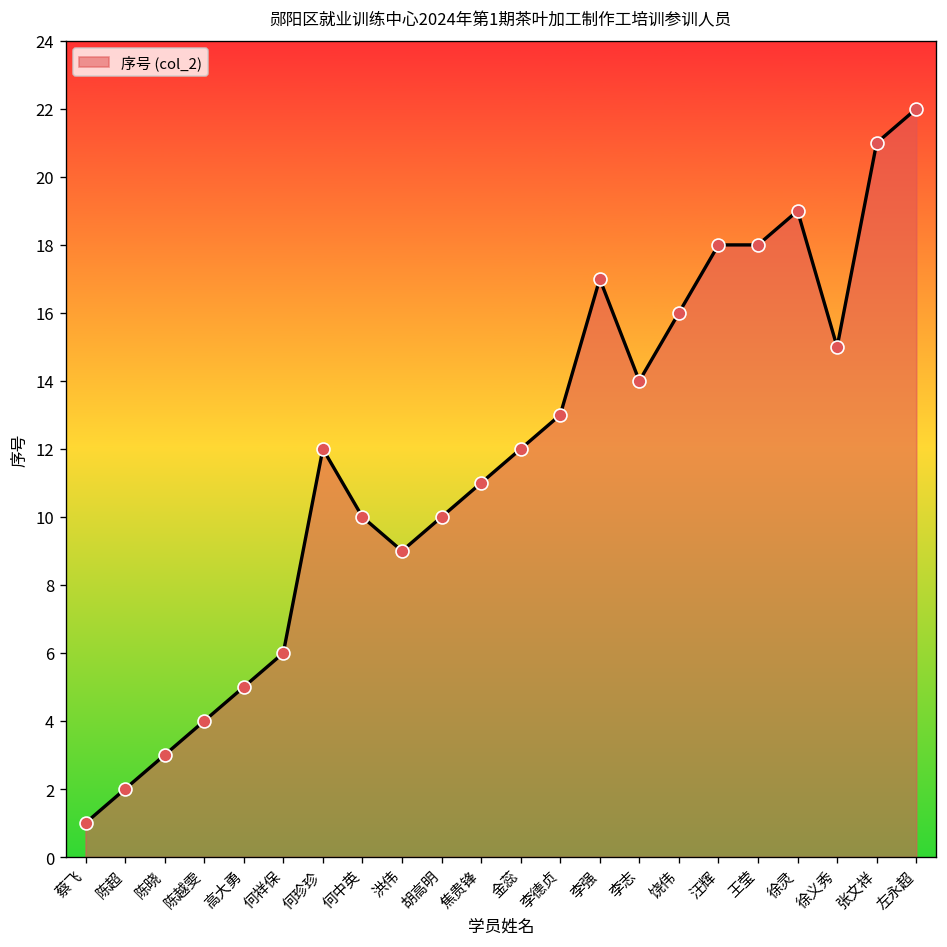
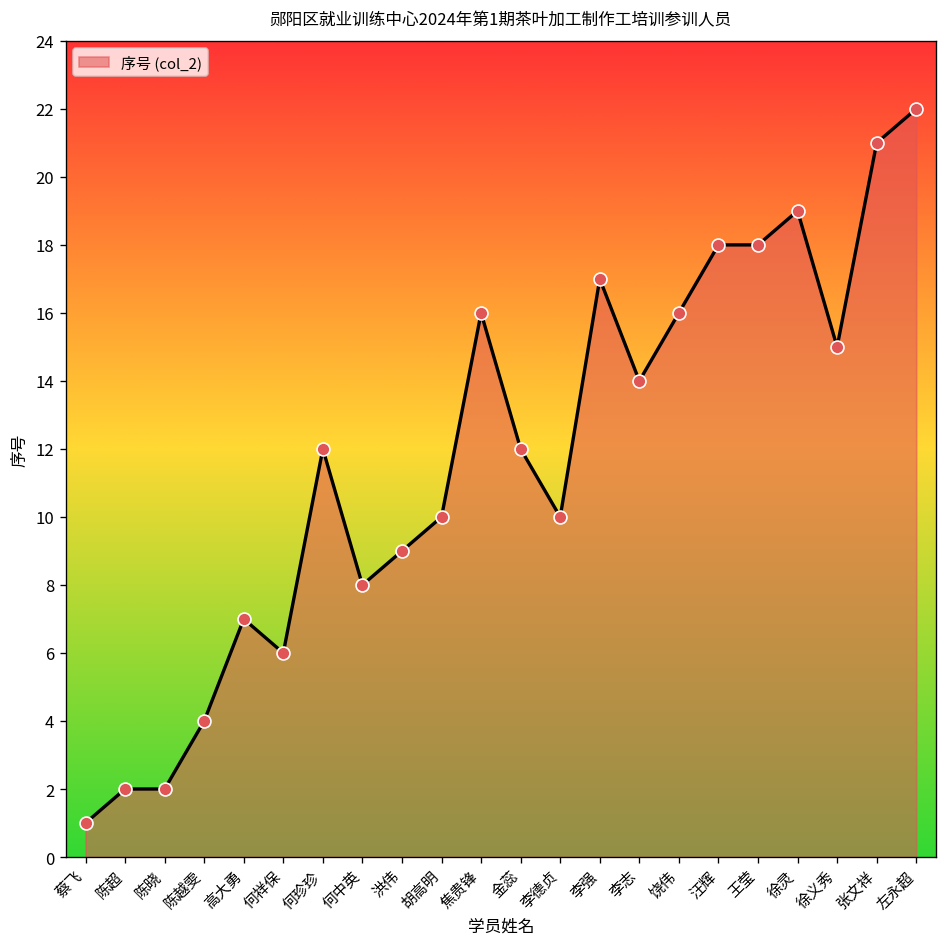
陈晓: 3 -> 2
高大勇: 5 -> 7
何中英: 10 -> 8
焦贵锋: 11 -> 16
李德贞: 13 -> 10
